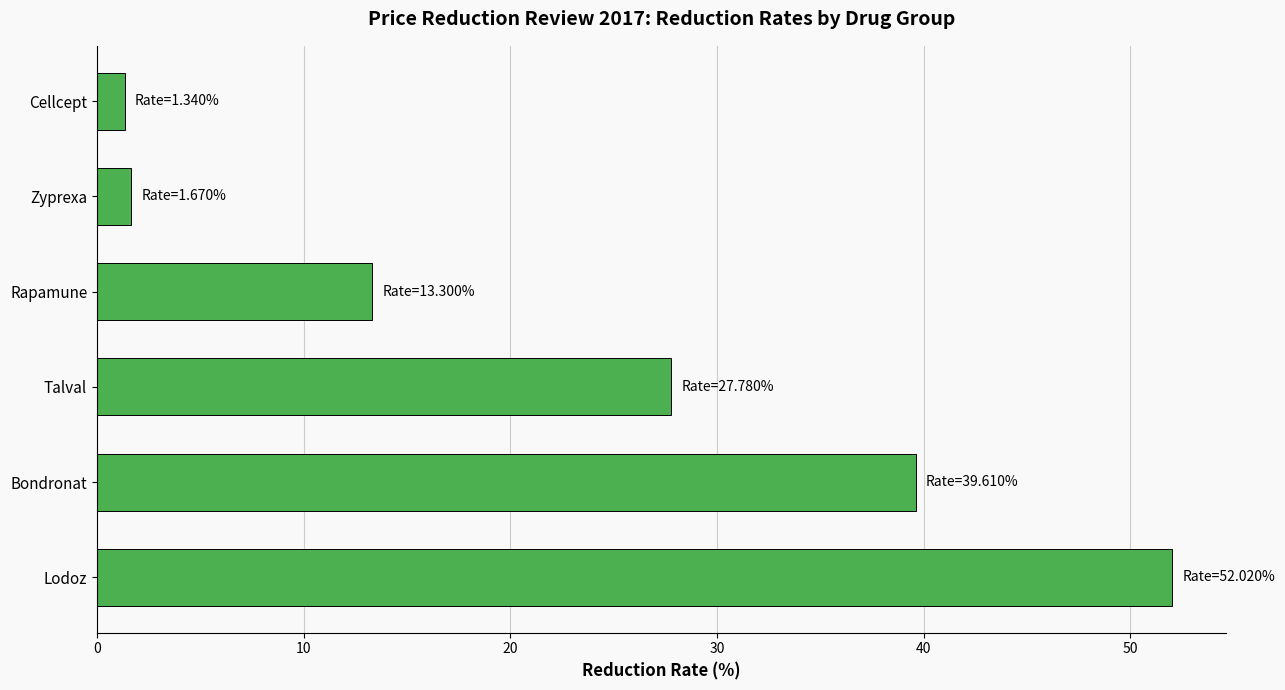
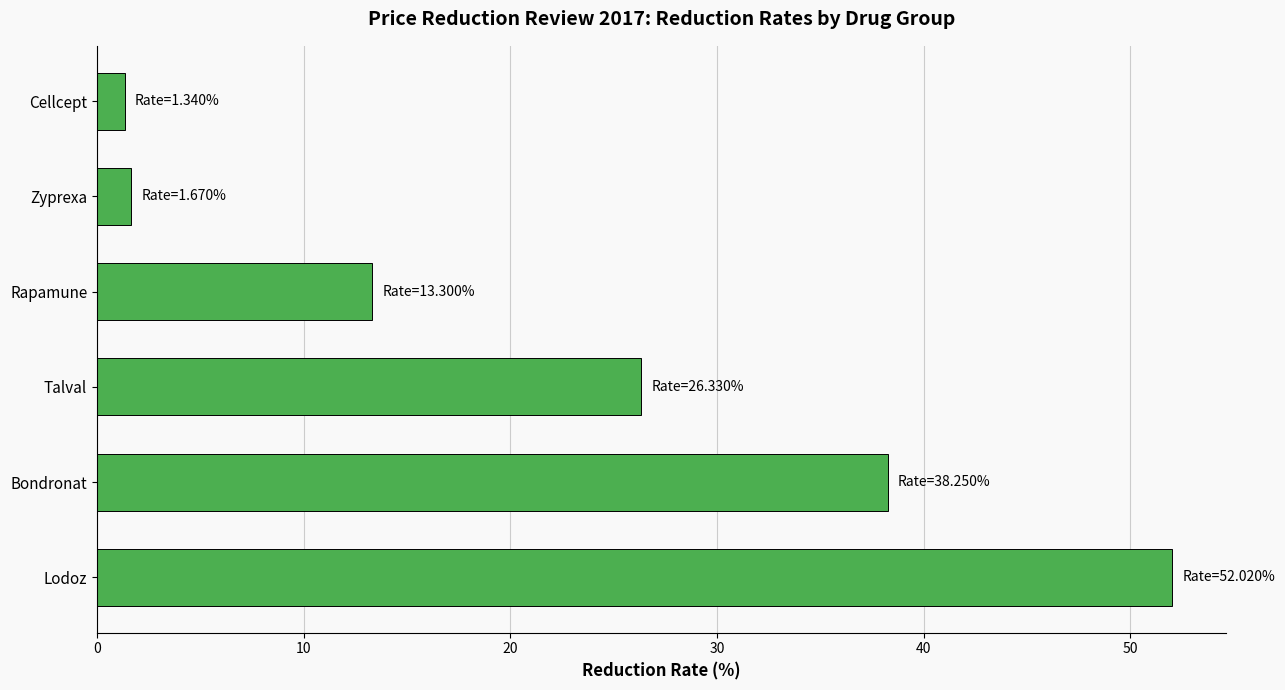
Talval: 27.780% -> 26.330%
Bondronat: 39.610% -> 38.250%
